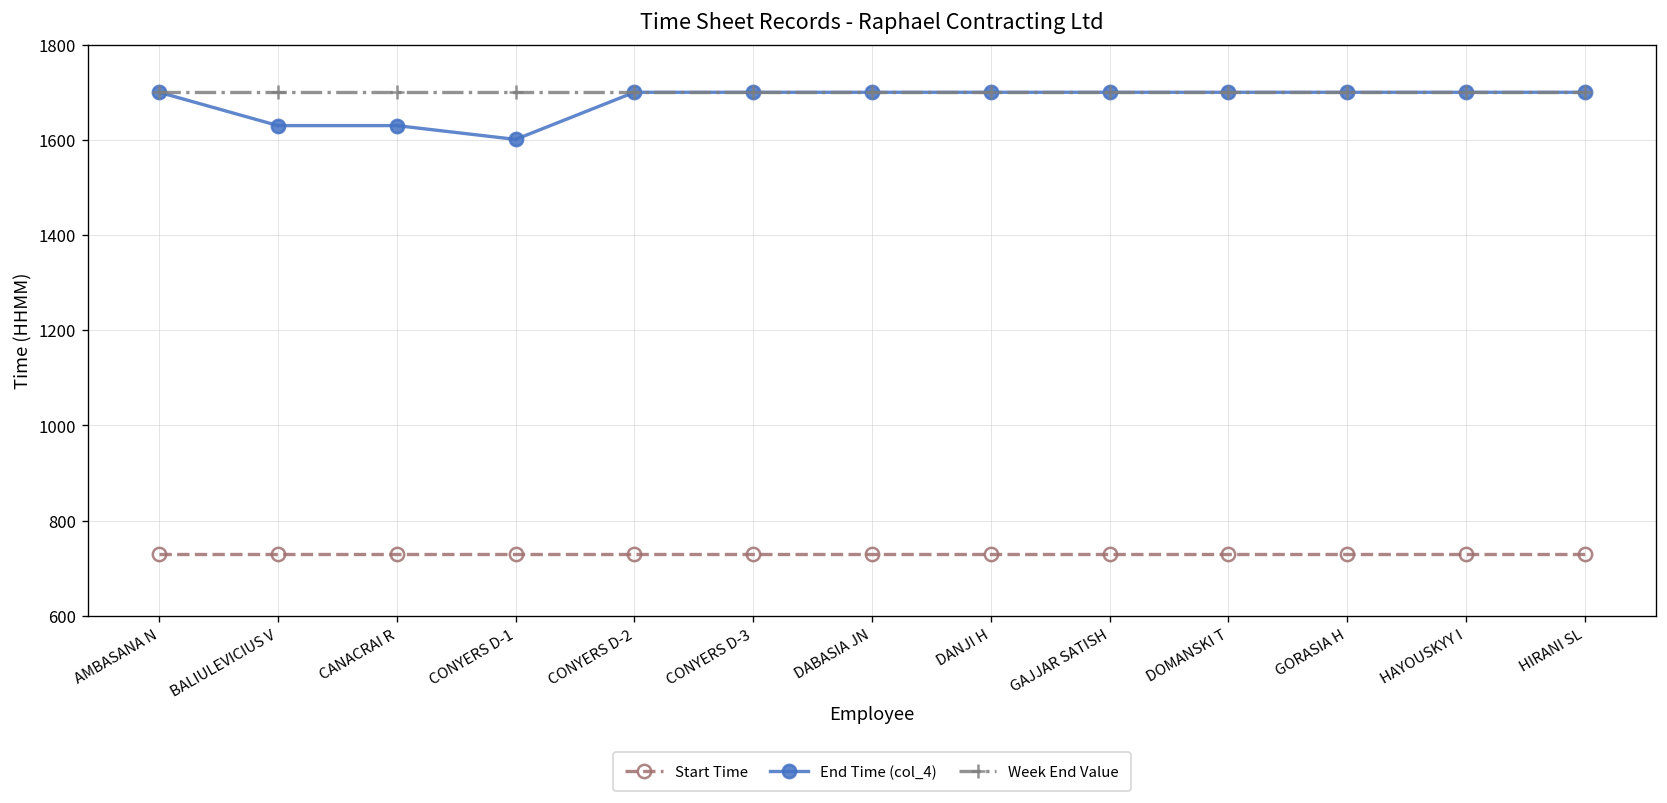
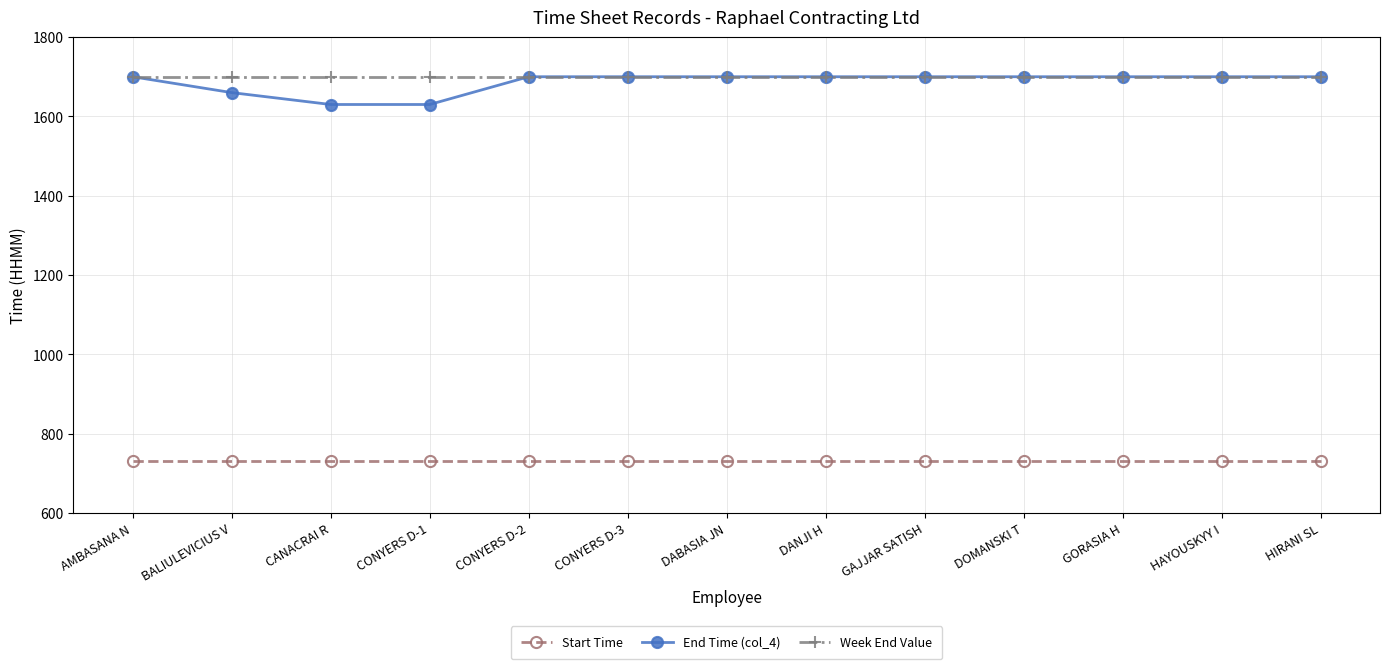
End Time (col_4), BALIULEVICIUS V: 1630 -> 1660
End Time (col_4), CONYERS D-1: 1600 -> 1630
